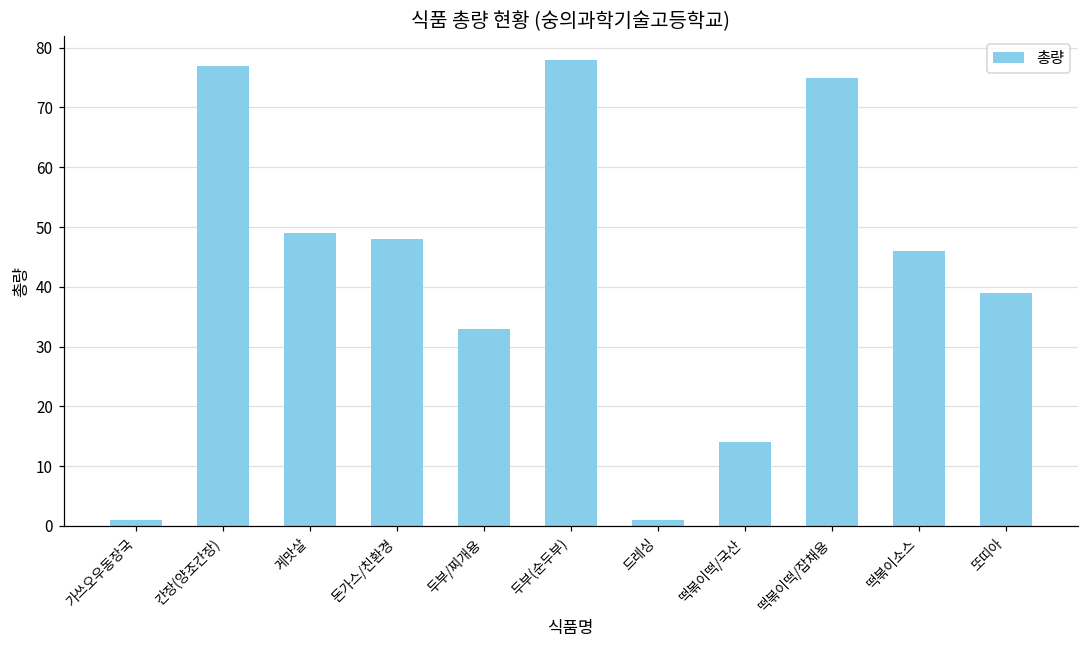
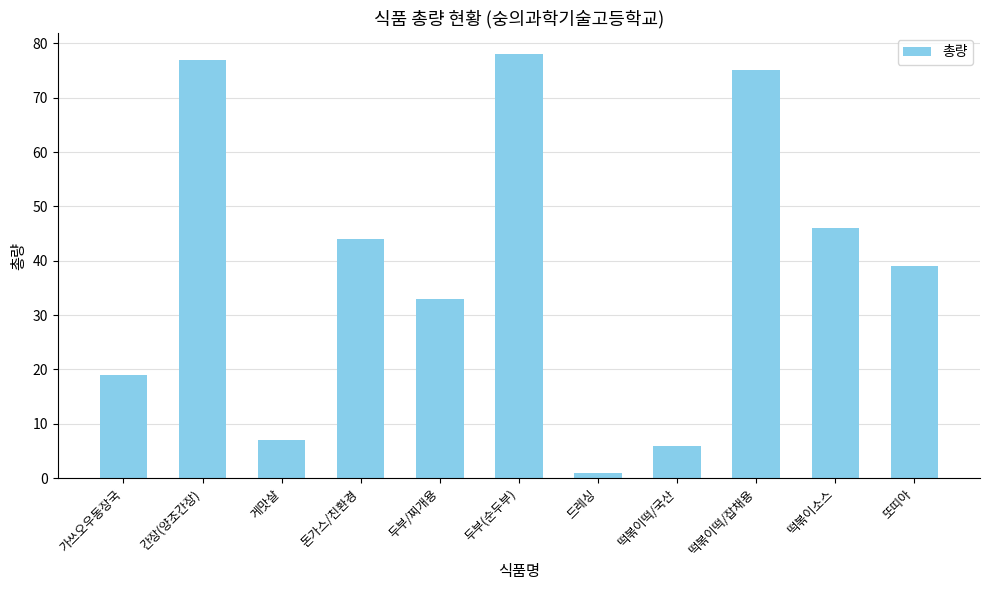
가쓰오우동장국: 1 -> 19
게맛살: 49 -> 7
돈가스/친환경: 48 -> 44
떡볶이떡/국산: 14 -> 6
